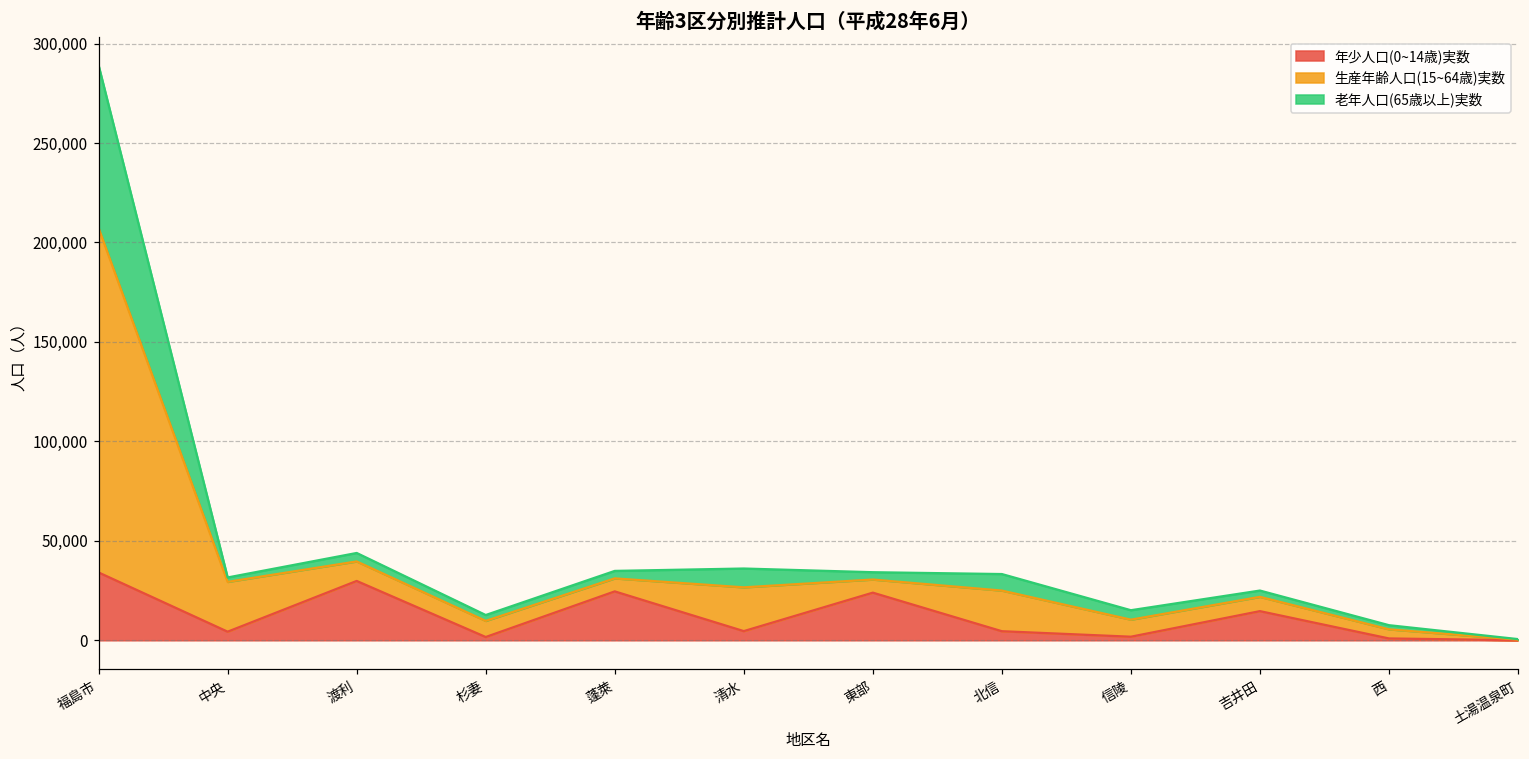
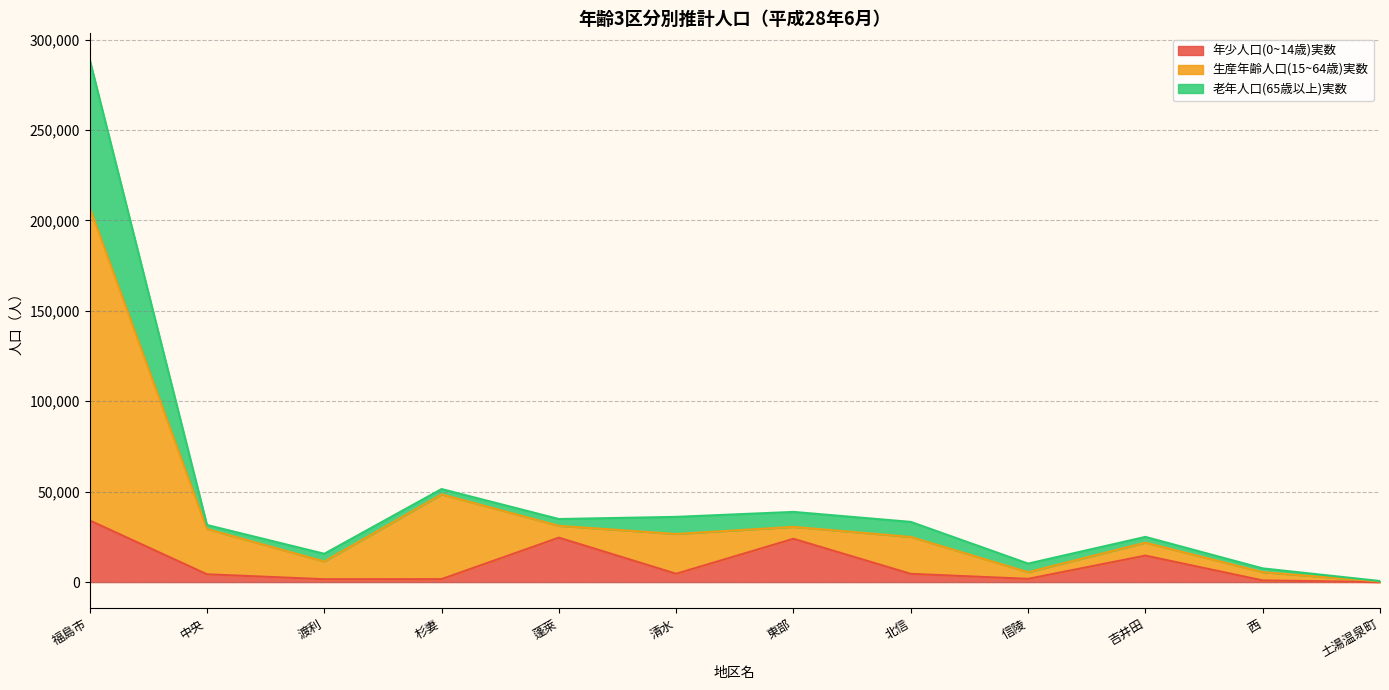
年少人口(0~14歳)実数, 渡利: 30,000 -> 2,000
生産年齢人口(15~64歳)実数, 杉妻: 8,000 -> 47,000
老年人口(65歳以上)実数, 東部: 4,000 -> 8,000
生産年齢人口(15~64歳)実数, 信陵: 9,000 -> 4,000
